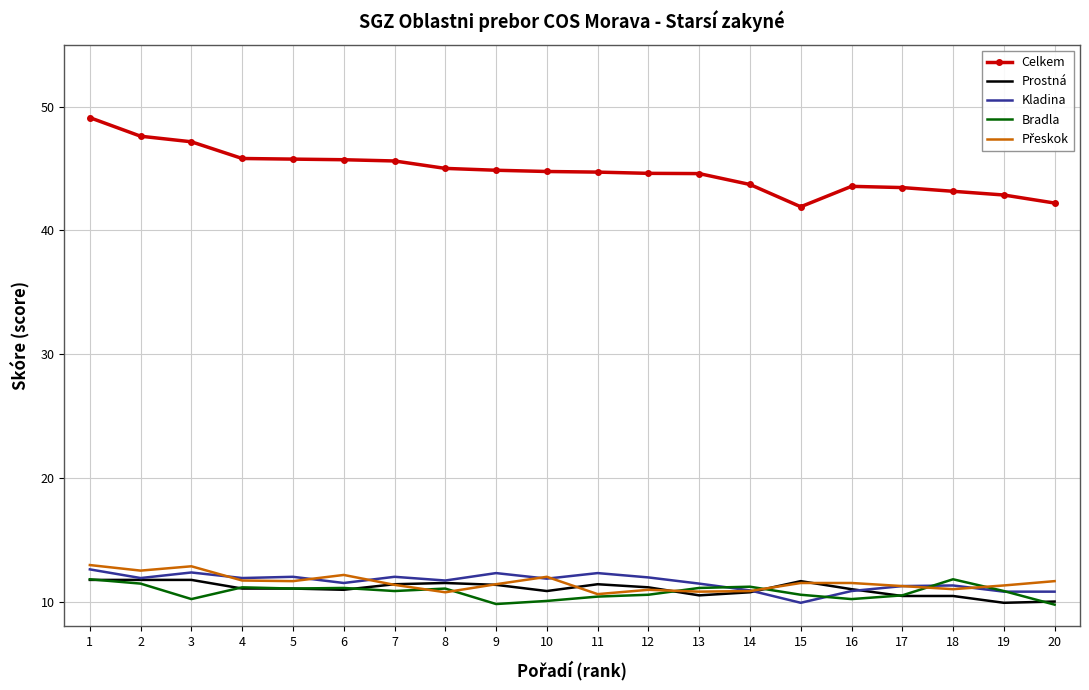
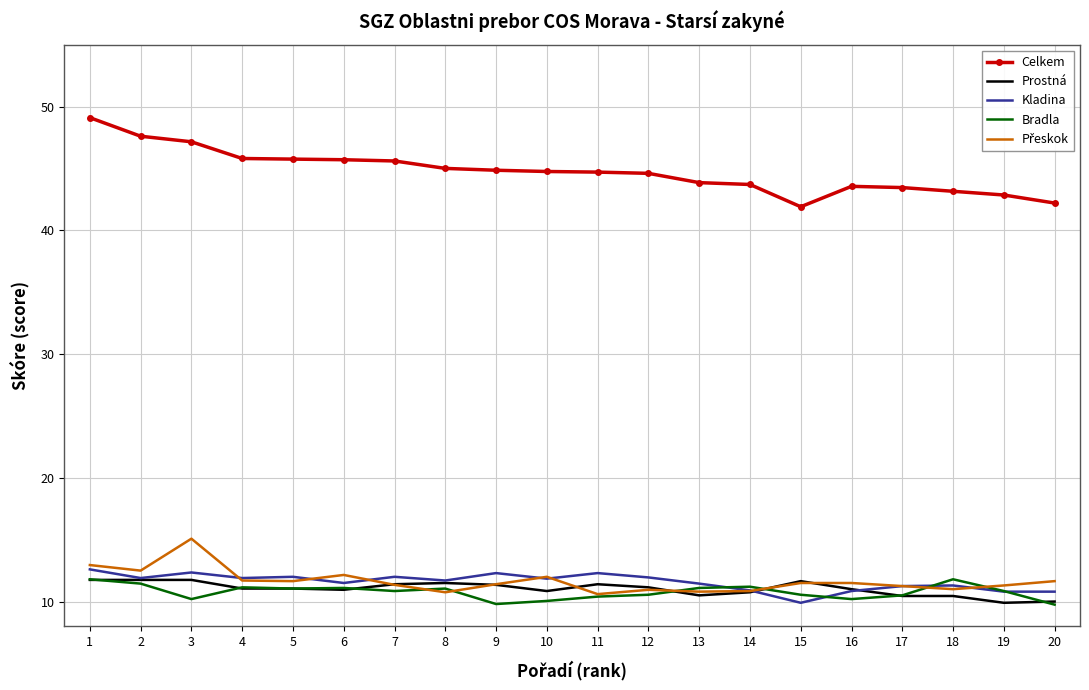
Přeskok, 3: 12.9 -> 15.1
Celkem, 13: 44.6 -> 43.9
